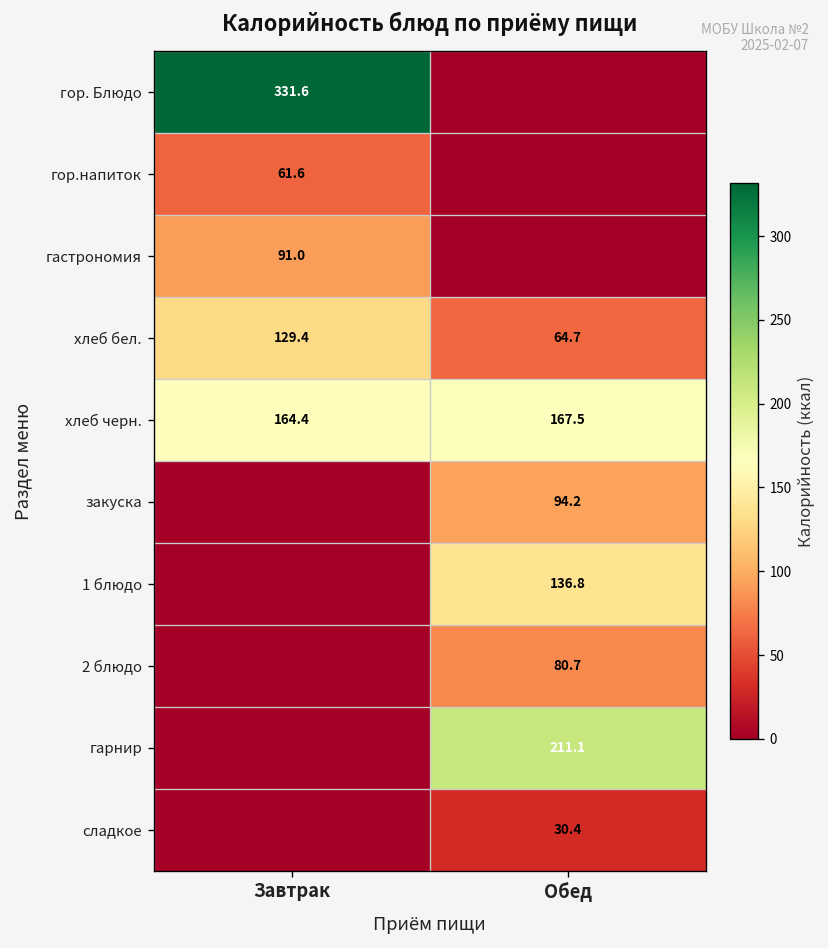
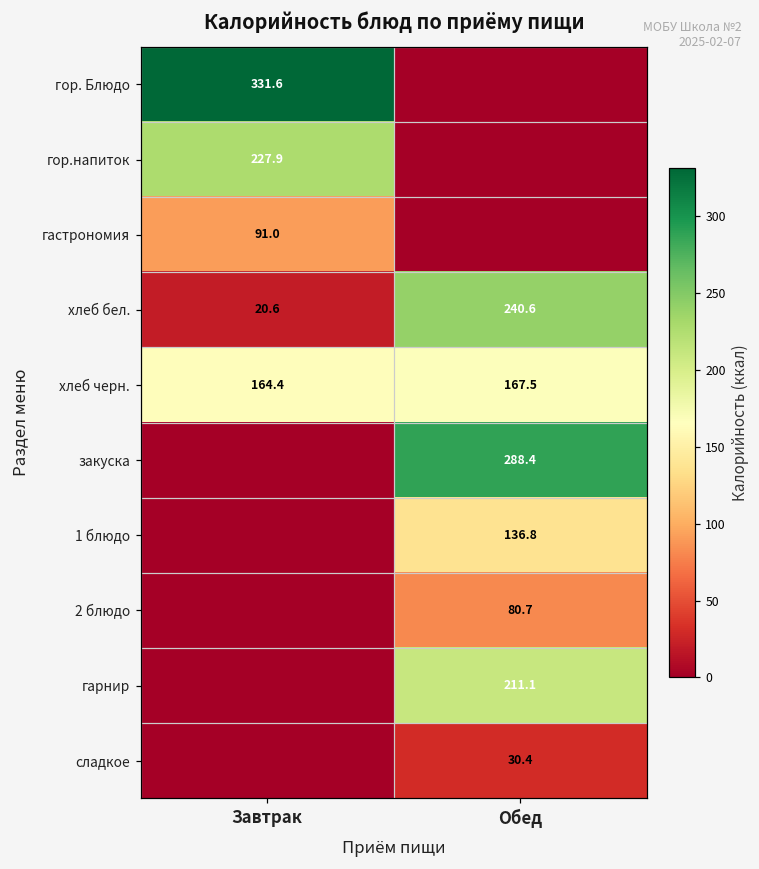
гор.напиток, Завтрак: 61.6 -> 227.9
хлеб бел., Завтрак: 129.4 -> 20.6
хлеб бел., Обед: 64.7 -> 240.6
закуска, Обед: 94.2 -> 288.4
